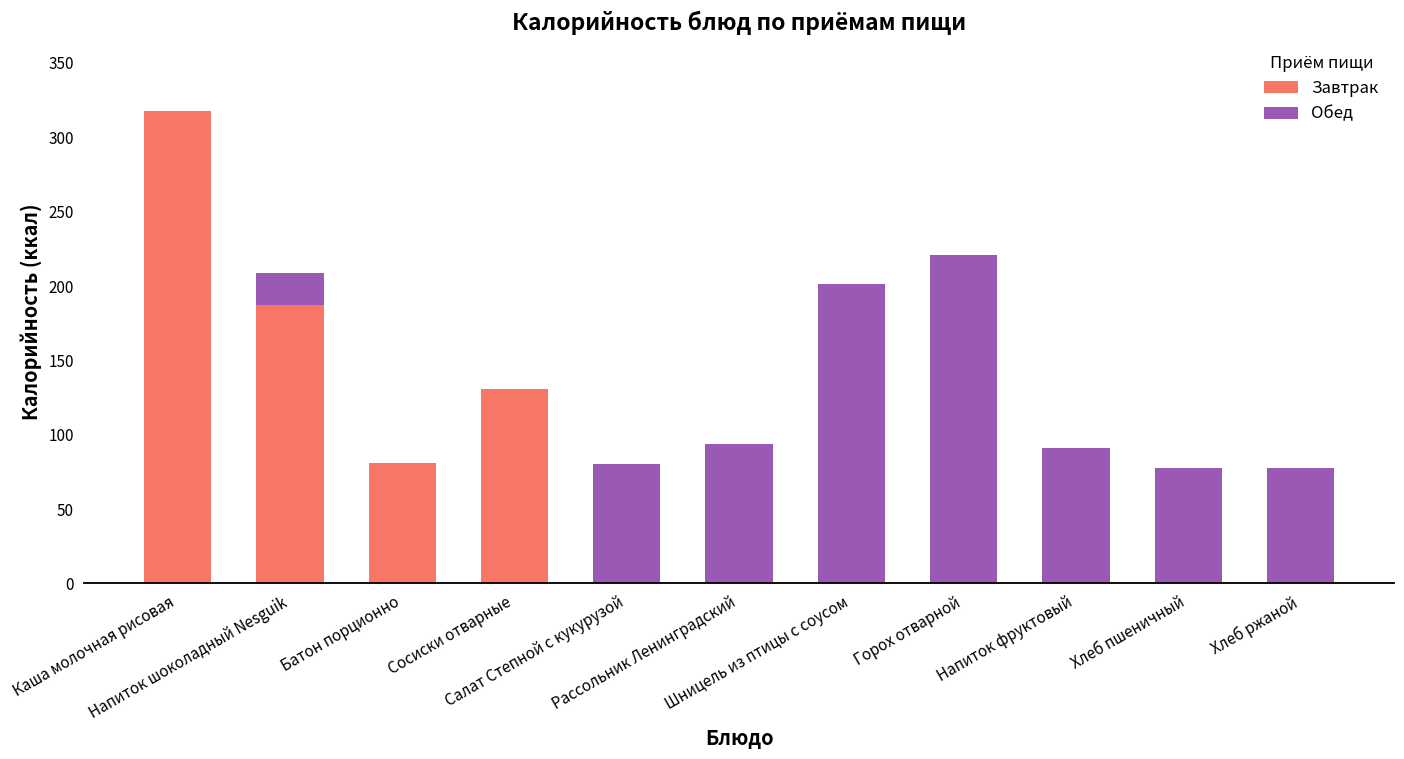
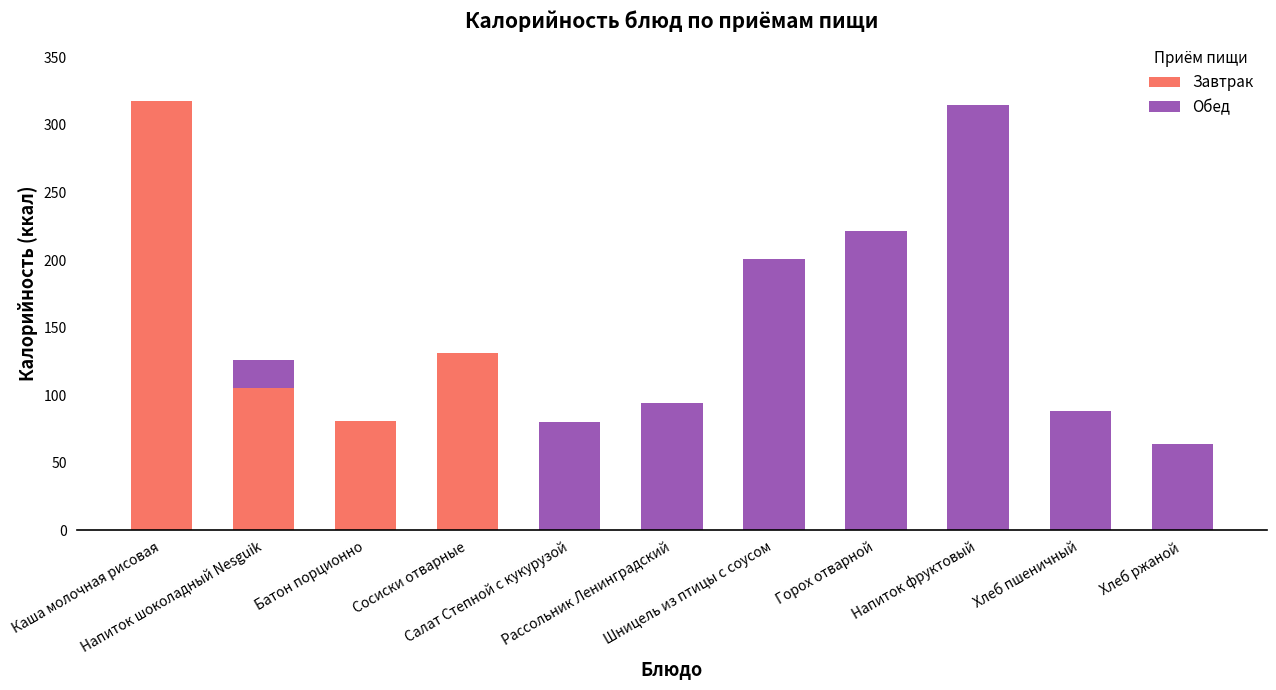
Завтрак, Напиток шоколадный Nesguik: 188 -> 105
Обед, Напиток фруктовый: 91 -> 315
Обед, Хлеб пшеничный: 78 -> 89
Обед, Хлеб ржаной: 78 -> 64
